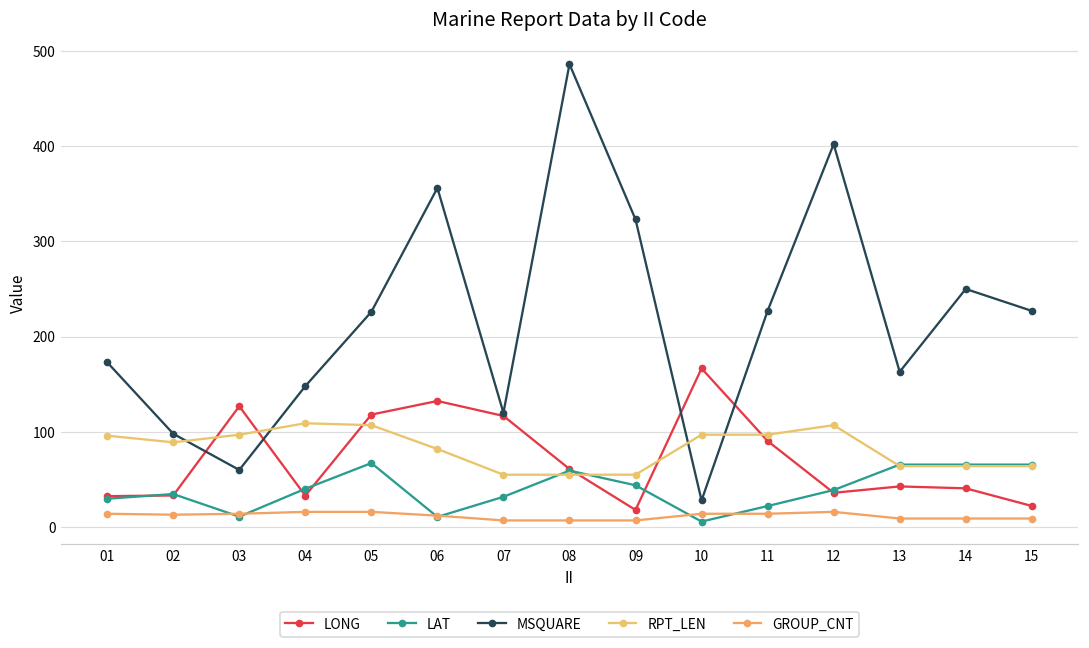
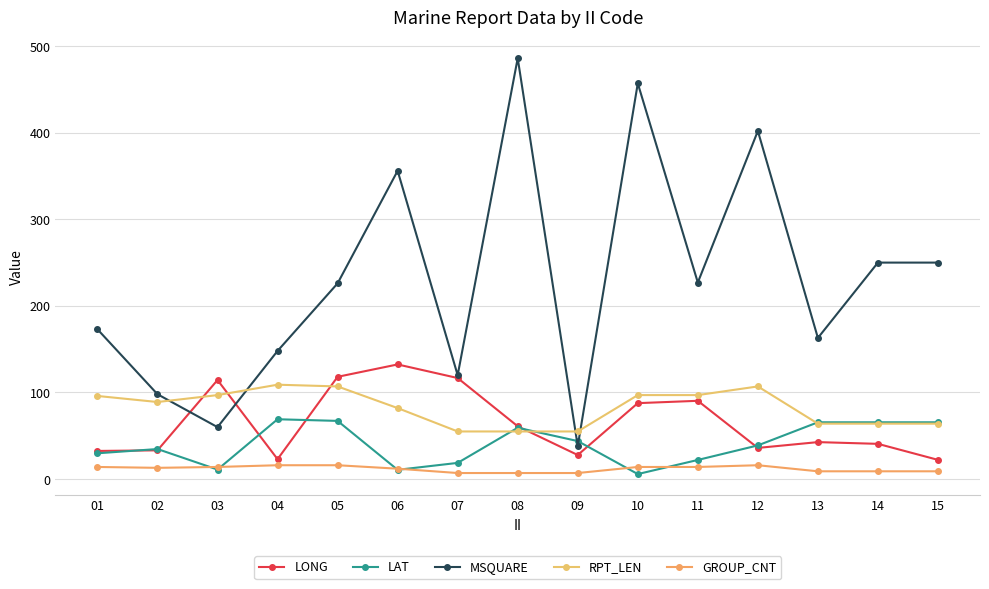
LONG, 03: 130 -> 110
LONG, 04: 30 -> 20
LAT, 04: 40 -> 70
LAT, 07: 30 -> 20
LONG, 09: 20 -> 30
MSQUARE, 09: 320 -> 40
LONG, 10: 170 -> 90
MSQUARE, 10: 30 -> 460
MSQUARE, 15: 230 -> 250
